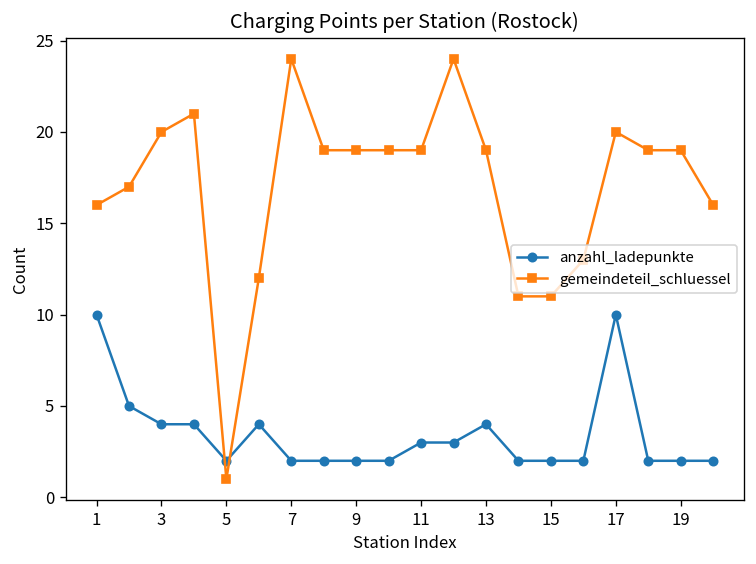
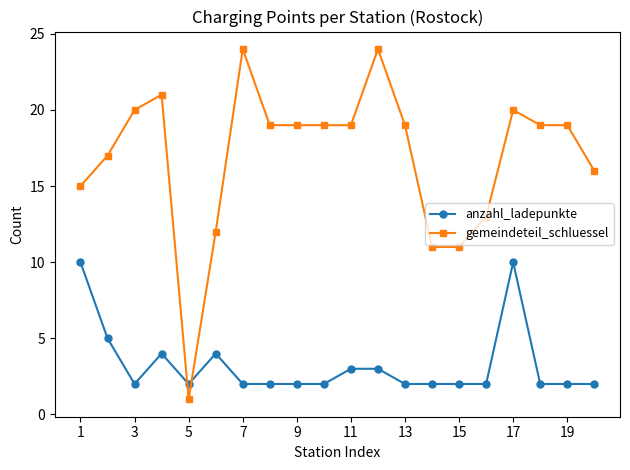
gemeindeteil_schluessel, 1: 16 -> 15
anzahl_ladepunkte, 3: 4 -> 2
anzahl_ladepunkte, 13: 4 -> 2
